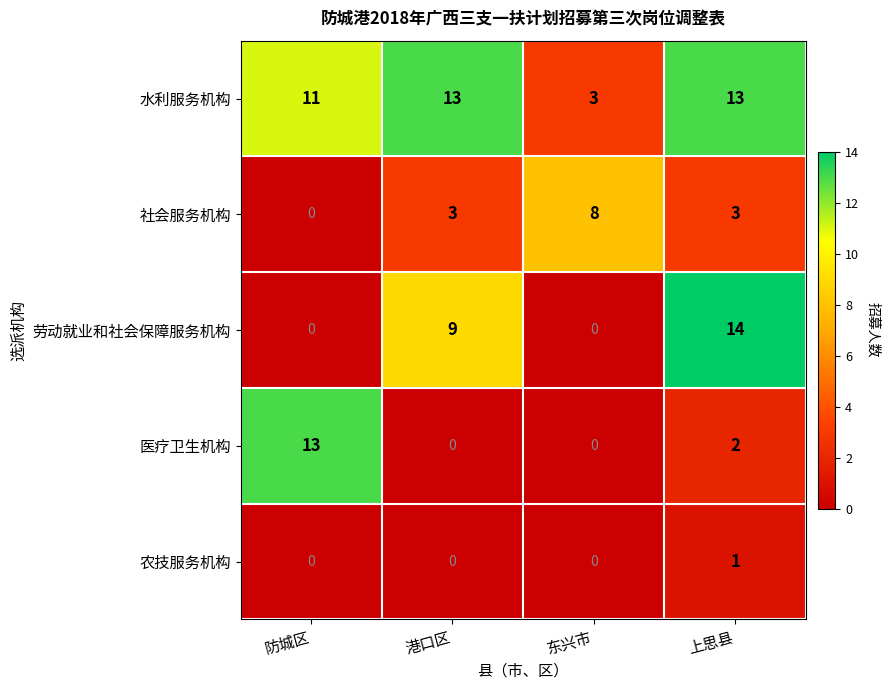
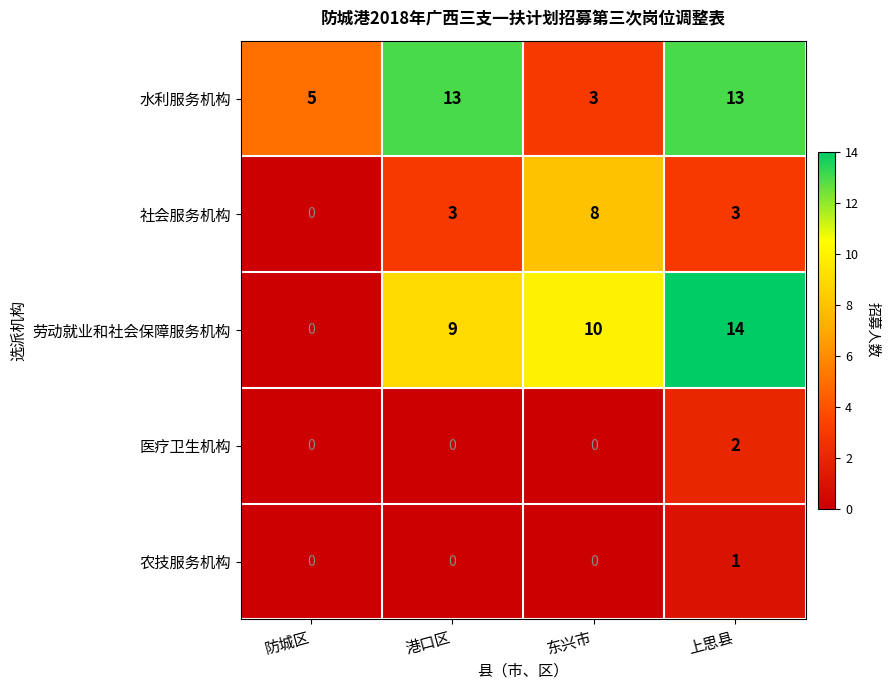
水利服务机构, 防城区: 11 -> 5
劳动就业和社会保障服务机构, 东兴市: 0 -> 10
医疗卫生机构, 防城区: 13 -> 0
